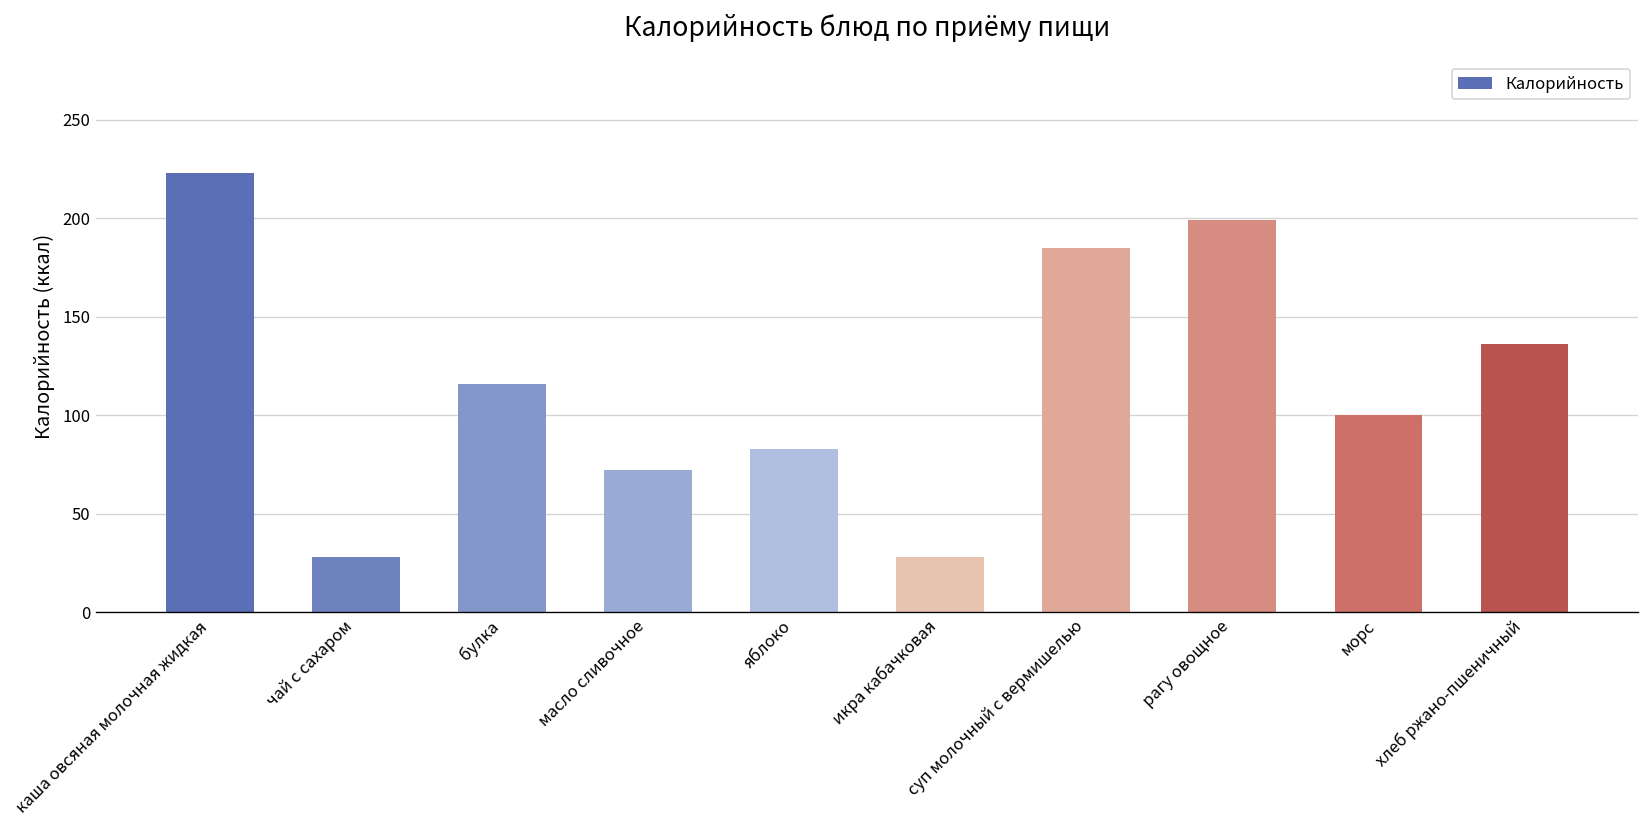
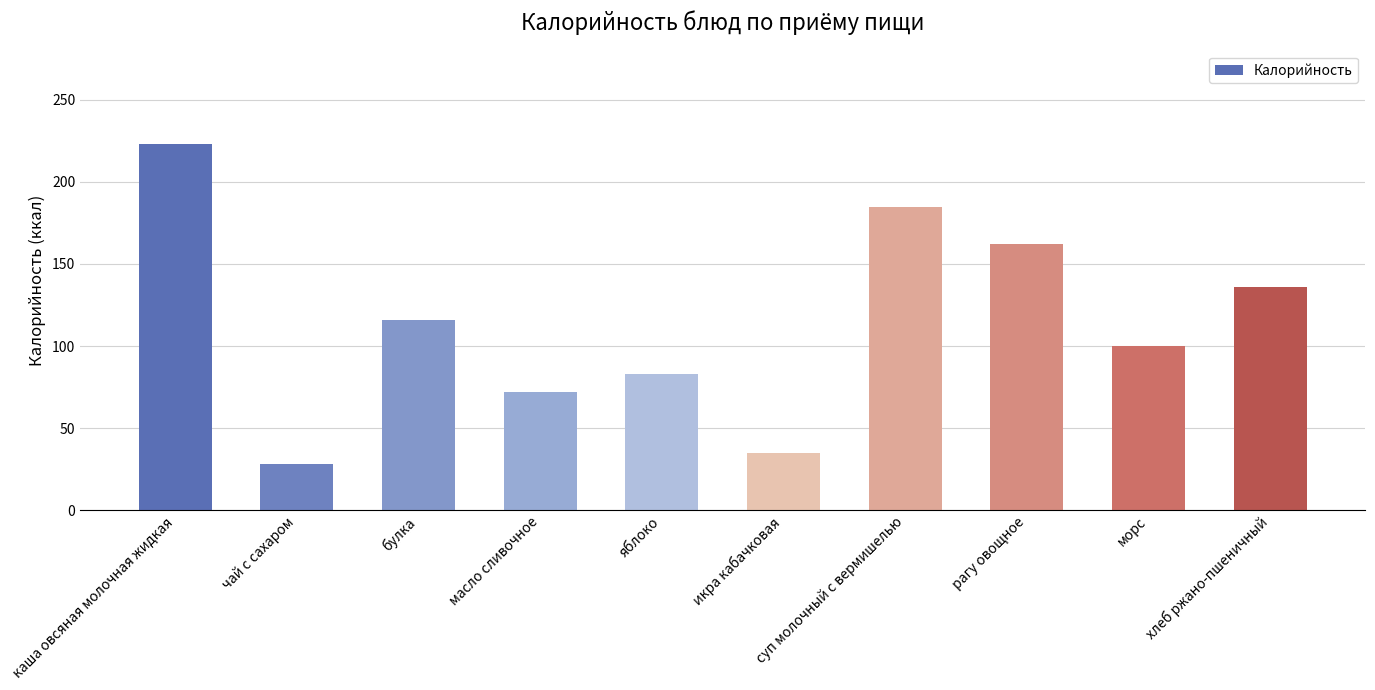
икра кабачковая: 28 -> 35
рагу овощное: 199 -> 162
